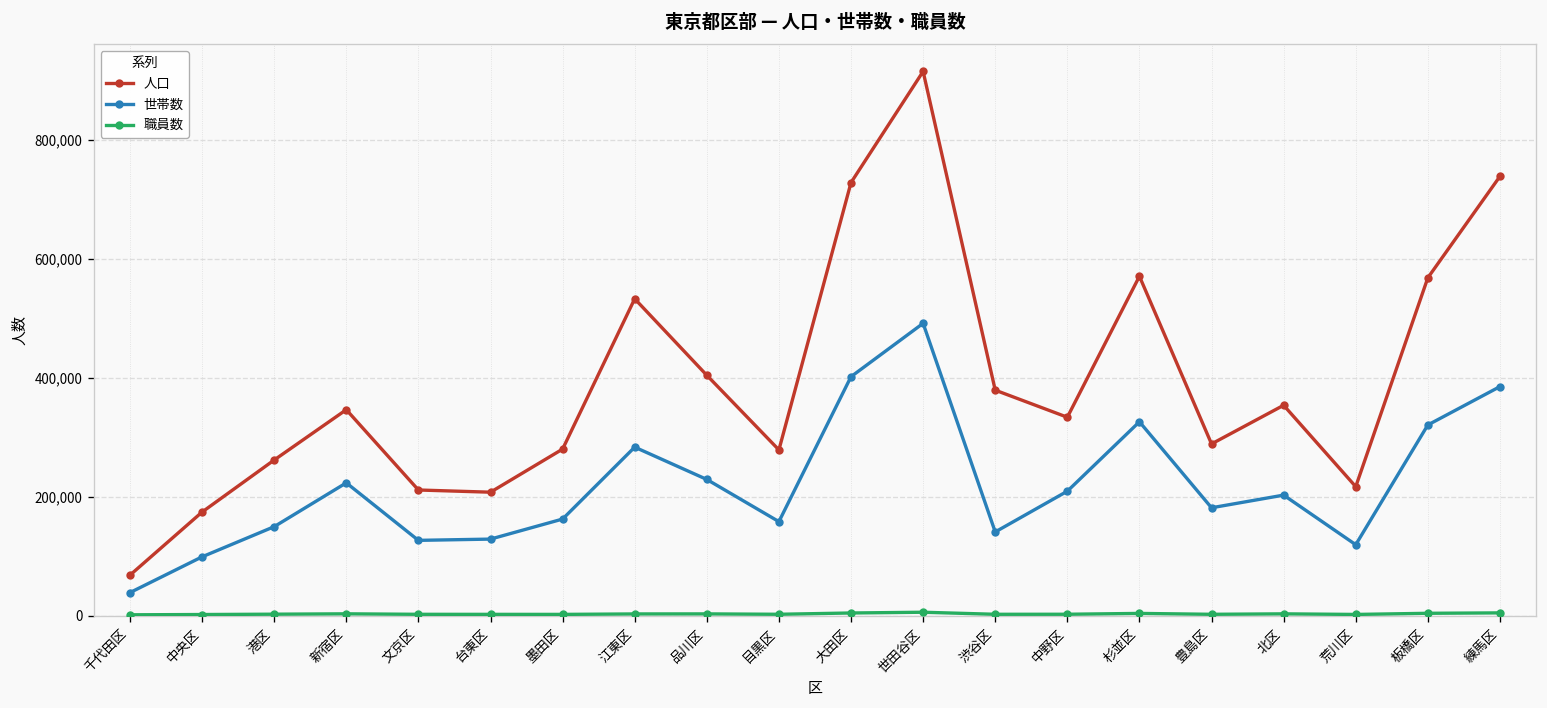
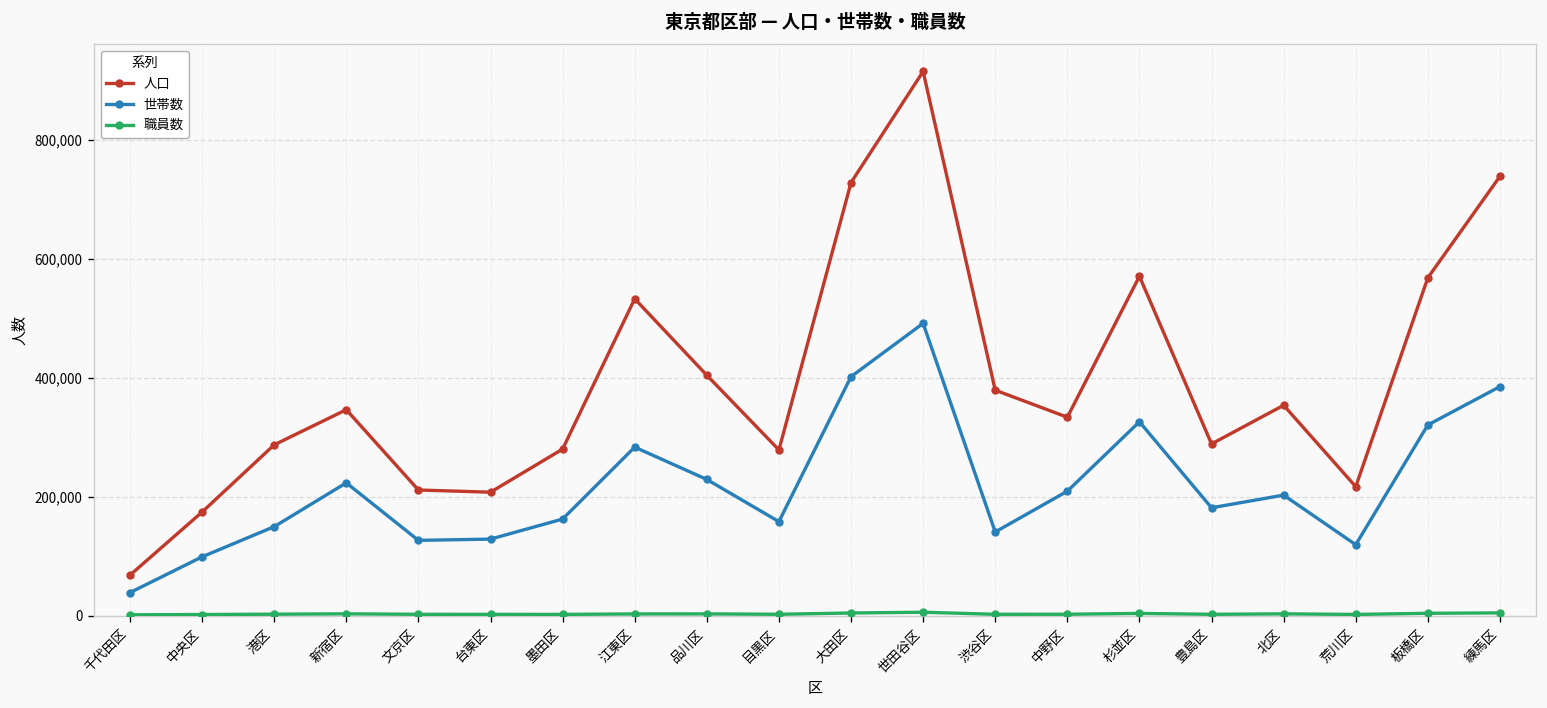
人口, 港区: 260,000 -> 290,000
